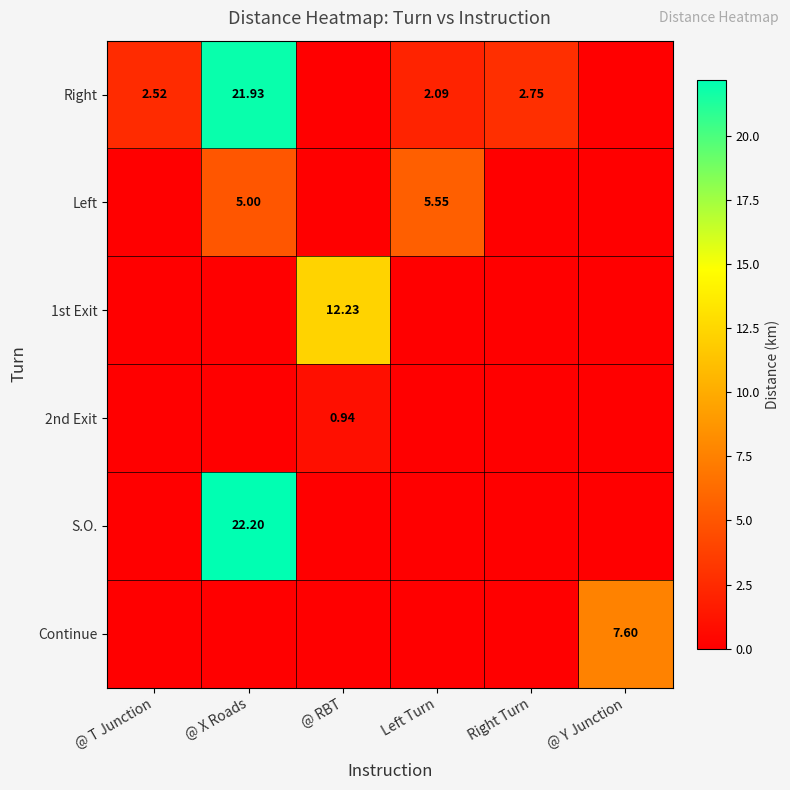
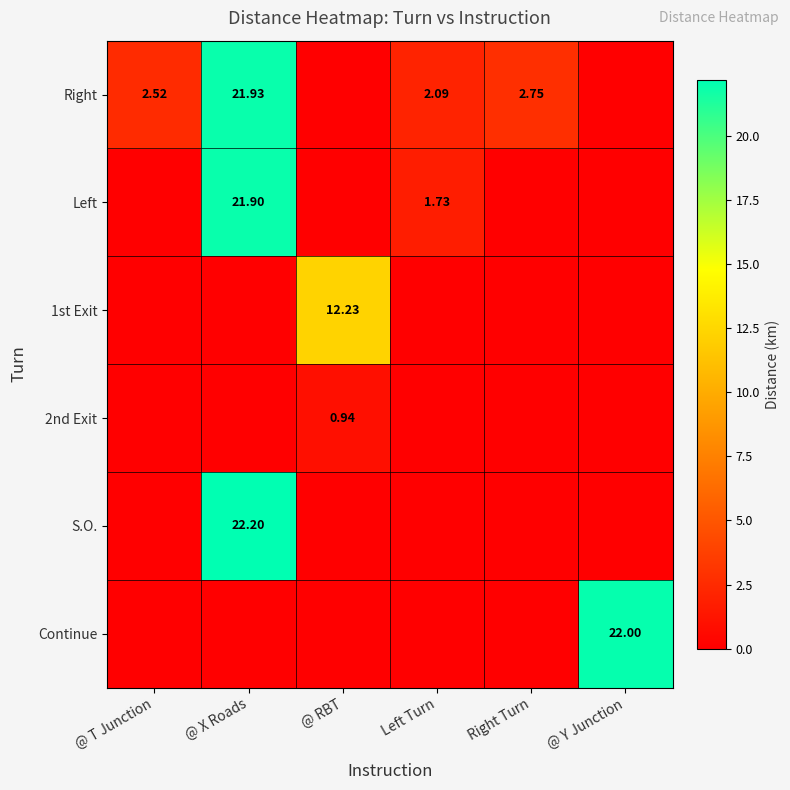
Left, @ X Roads: 5.00 -> 21.90
Left, Left Turn: 5.55 -> 1.73
Continue, @ Y Junction: 7.60 -> 22.00
